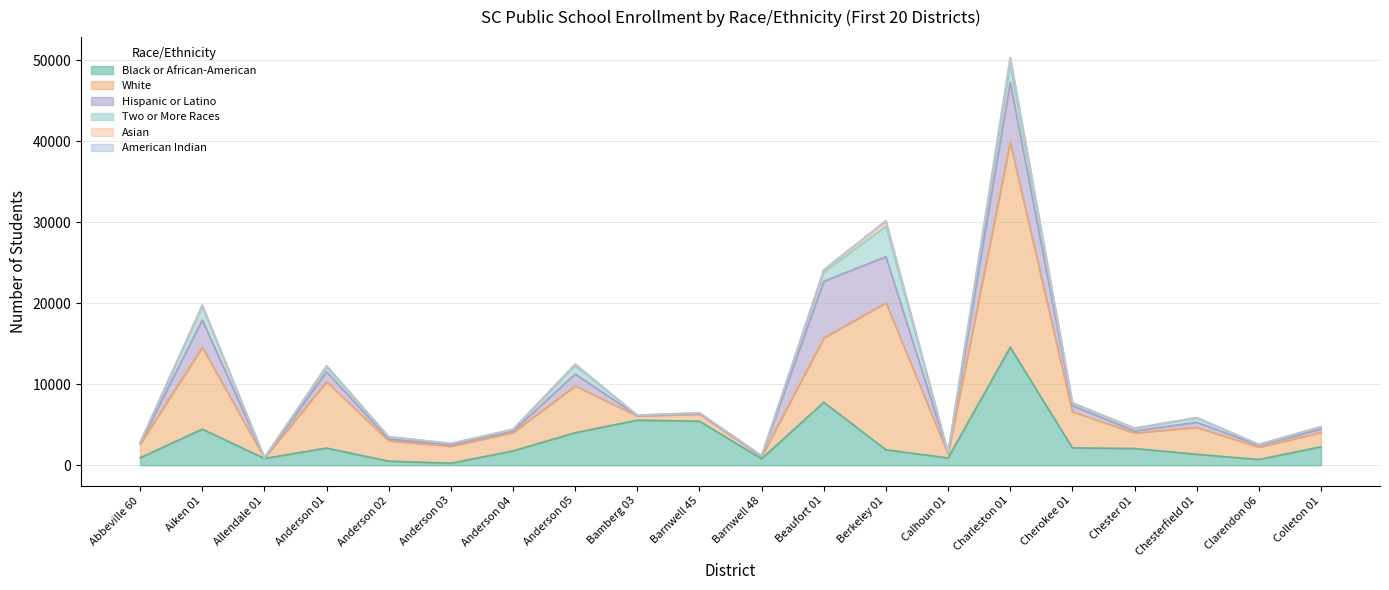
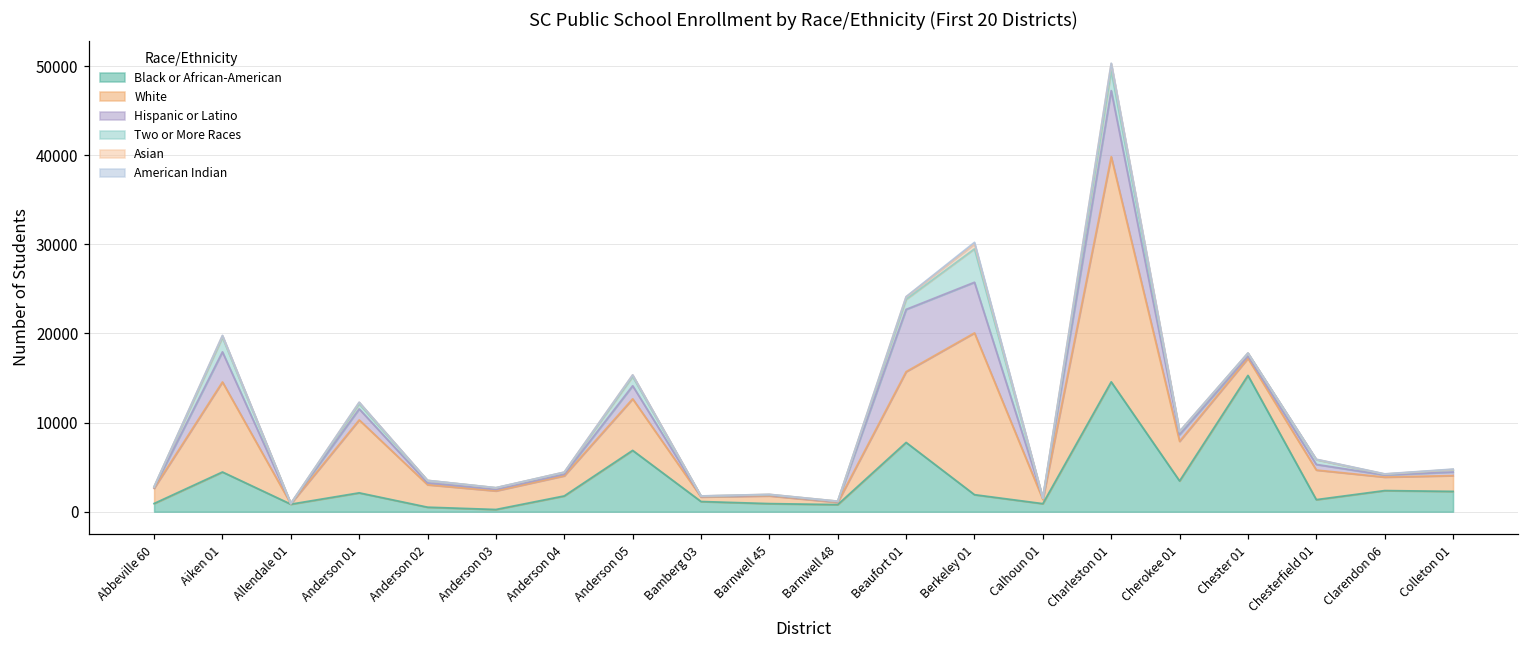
Black or African-American, Anderson 05: 4000 -> 7000
Black or African-American, Bamberg 03: 6000 -> 1000
Black or African-American, Barnwell 45: 5000 -> 1000
Black or African-American, Cherokee 01: 2000 -> 3000
Black or African-American, Chester 01: 2000 -> 15000
Black or African-American, Clarendon 06: 1000 -> 2000
